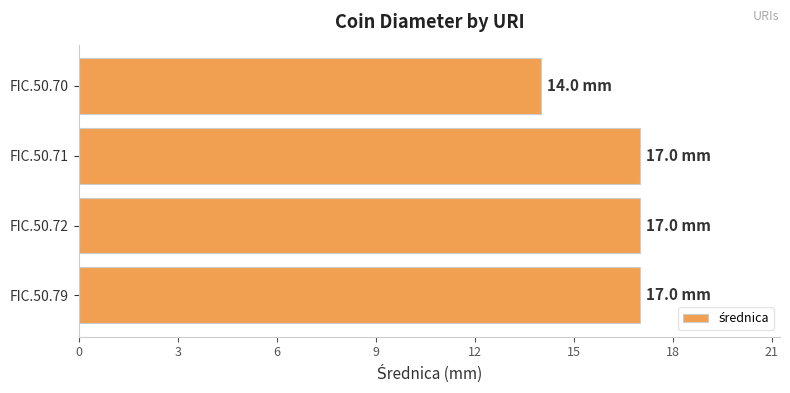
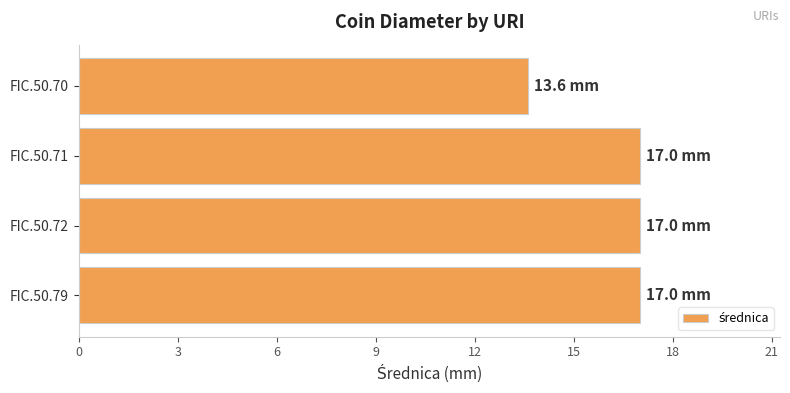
FIC.50.70: 14.0 -> 13.6
